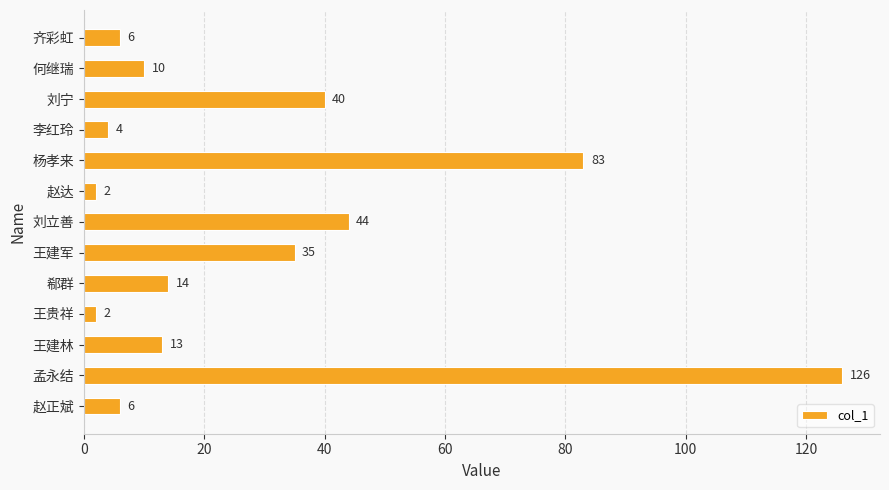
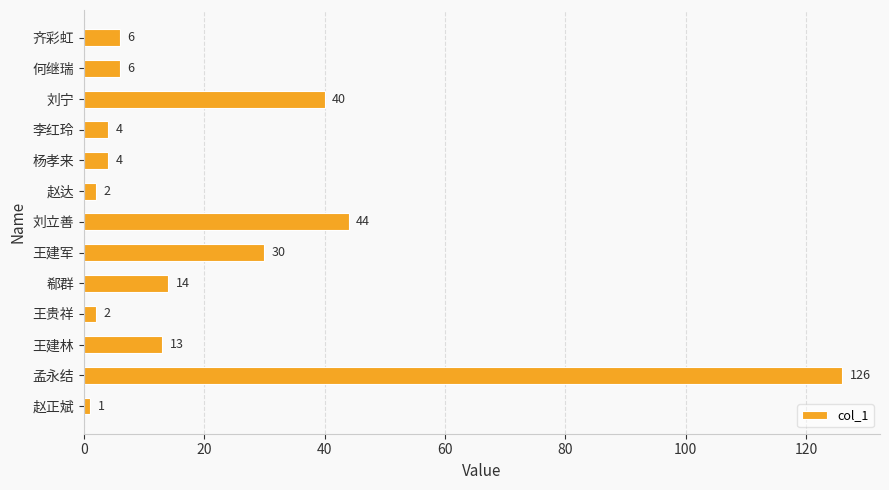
何继瑞: 10 -> 6
杨孝来: 83 -> 4
王建军: 35 -> 30
赵正斌: 6 -> 1
